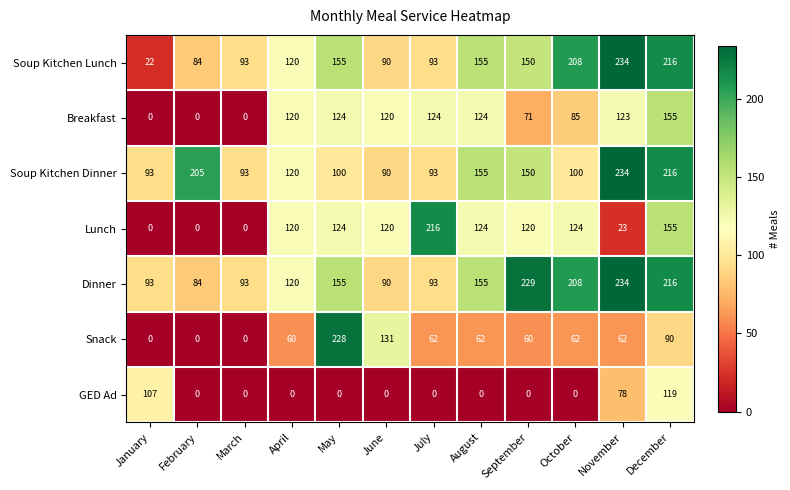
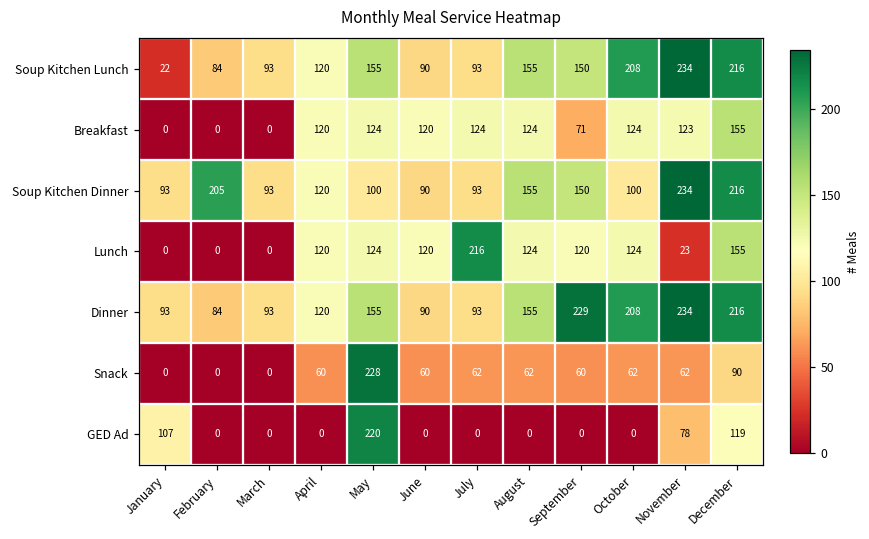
Breakfast, October: 85 -> 124
Snack, June: 131 -> 60
GED Ad, May: 0 -> 220
